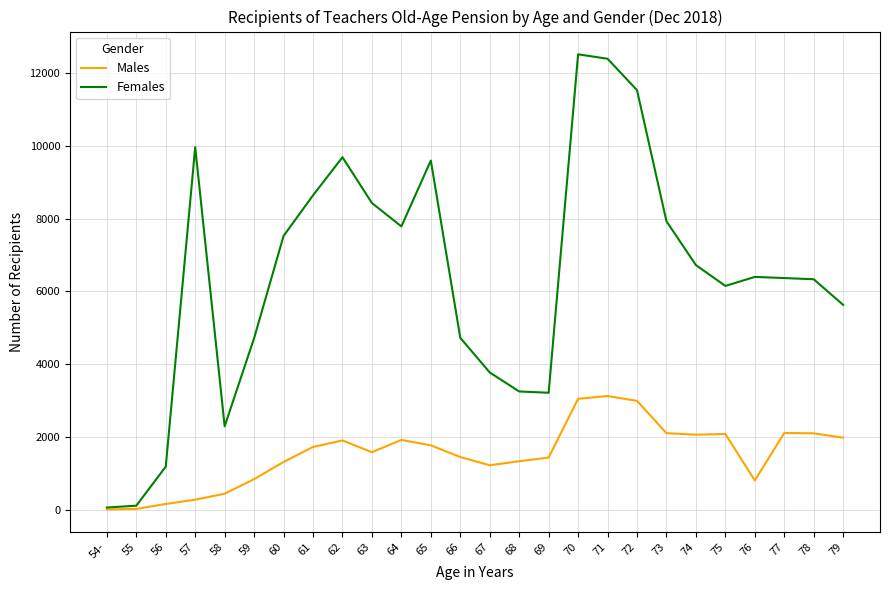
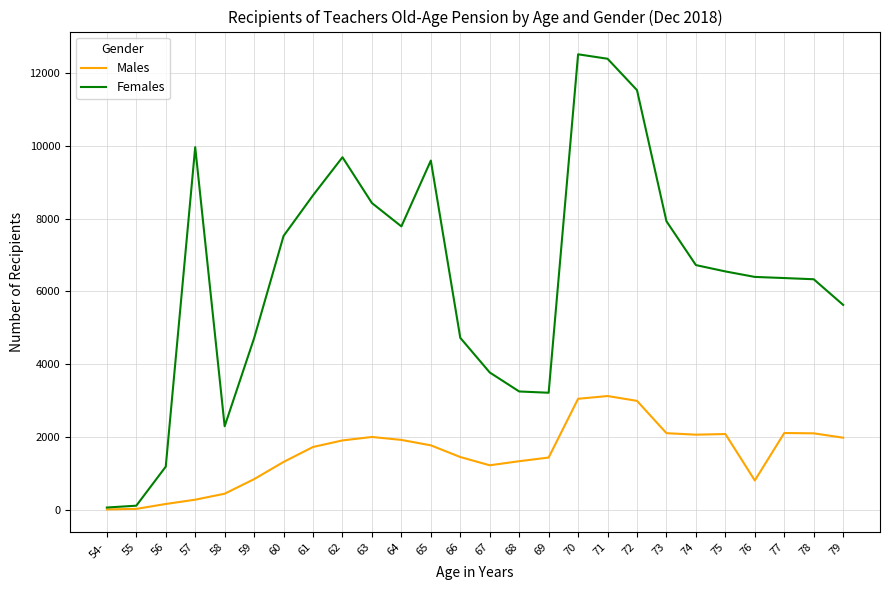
Males, 63: 1600 -> 2000
Females, 75: 6100 -> 6500
